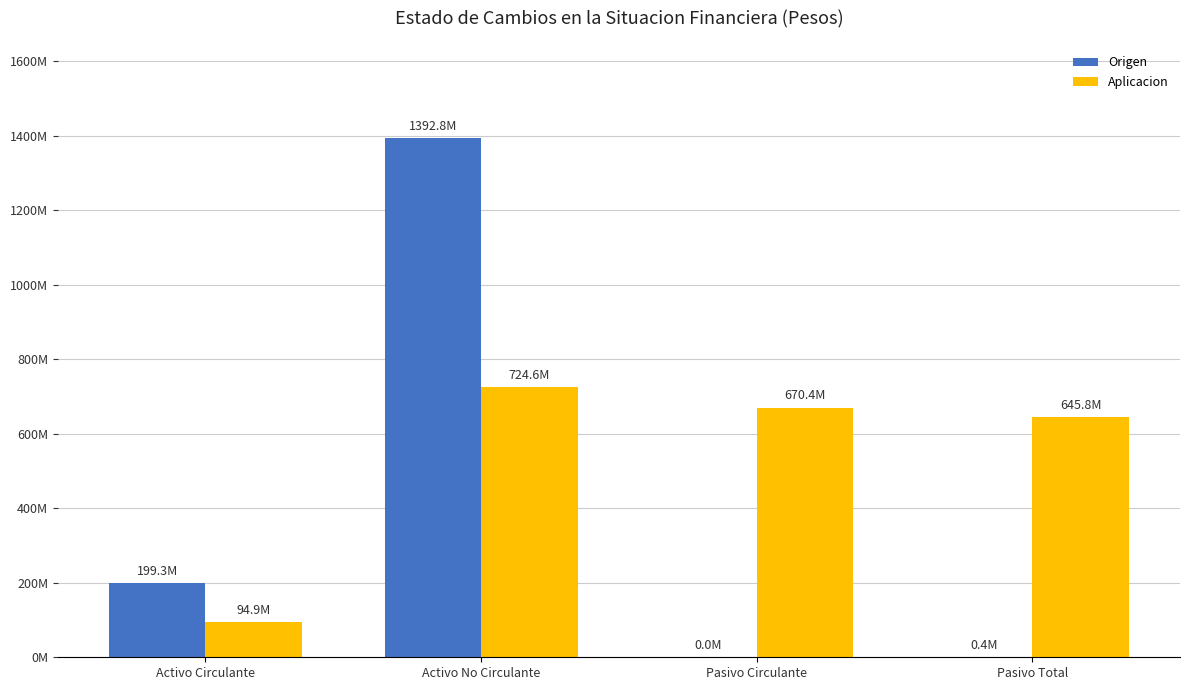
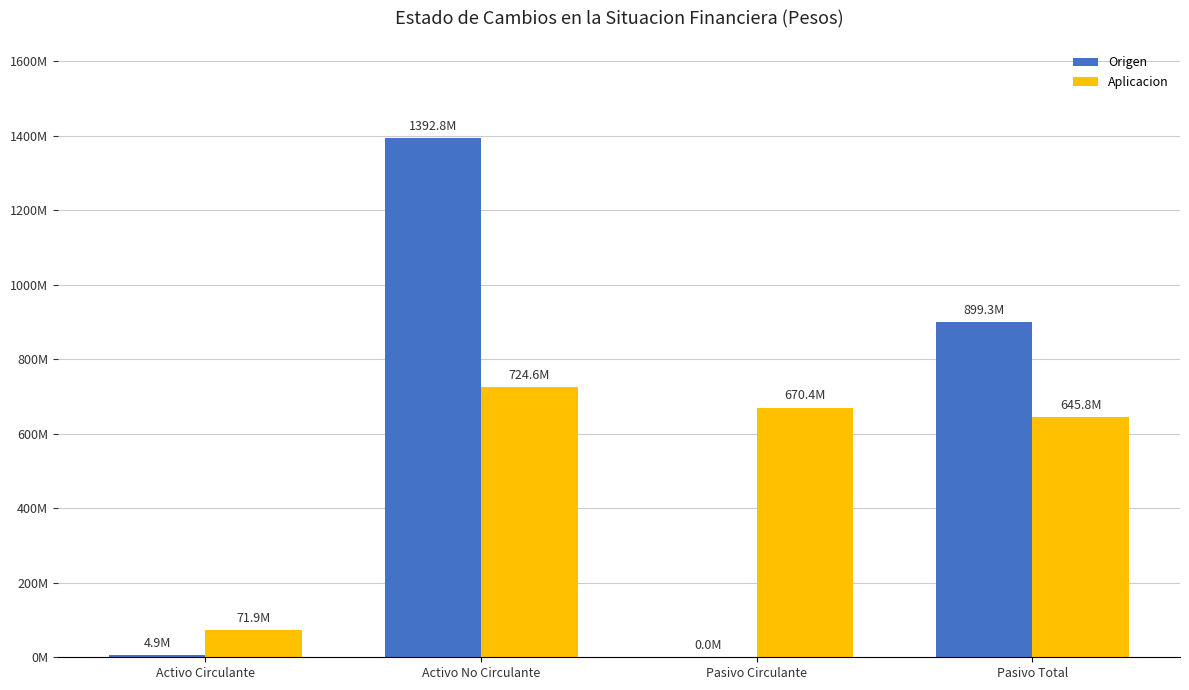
Origen, Activo Circulante: 199.3M -> 4.9M
Aplicacion, Activo Circulante: 94.9M -> 71.9M
Origen, Pasivo Total: 0.4M -> 899.3M
